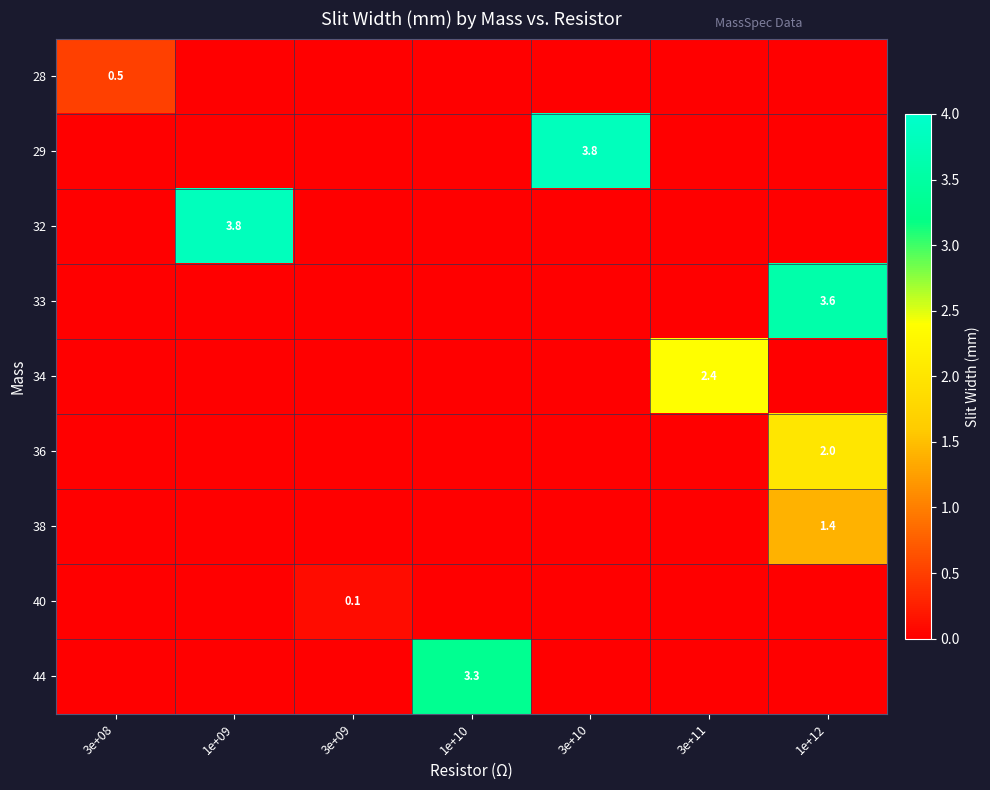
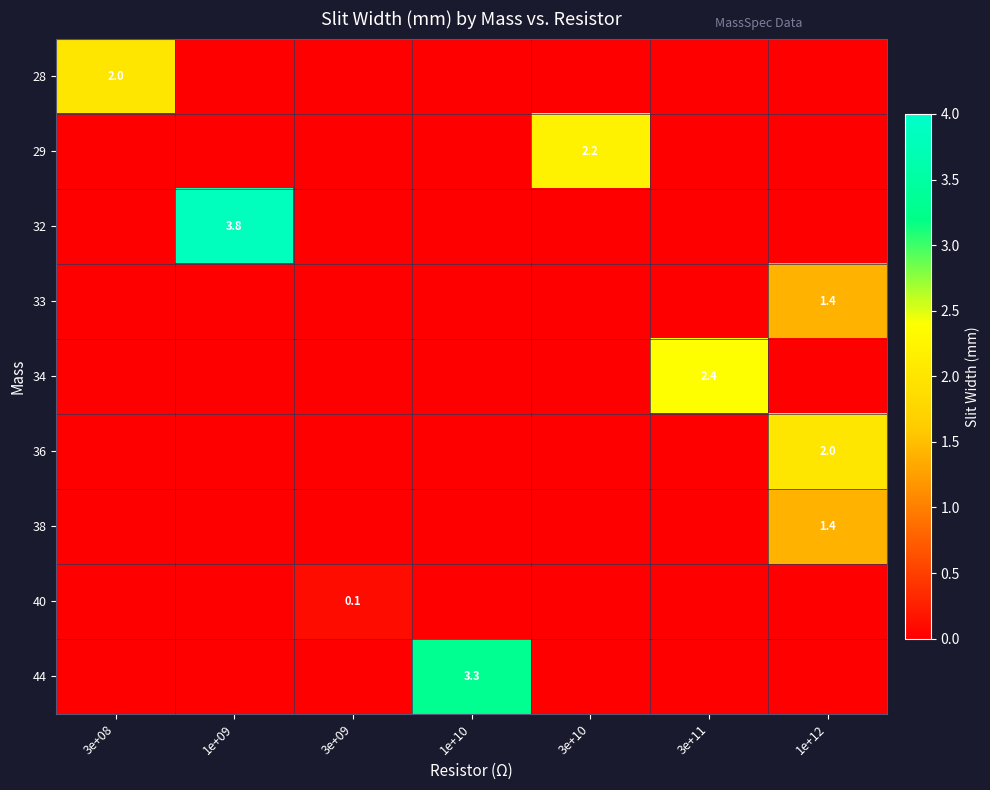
28, 3e+08: 0.5 -> 2.0
29, 3e+10: 3.8 -> 2.2
33, 1e+12: 3.6 -> 1.4
